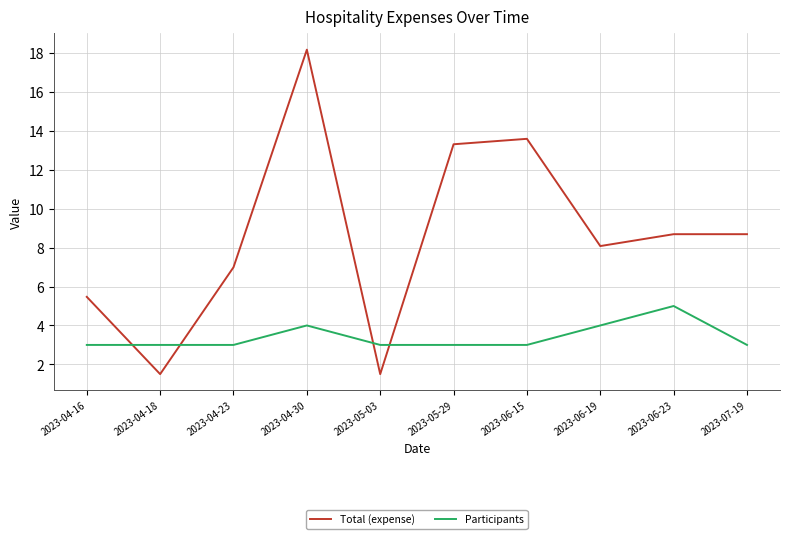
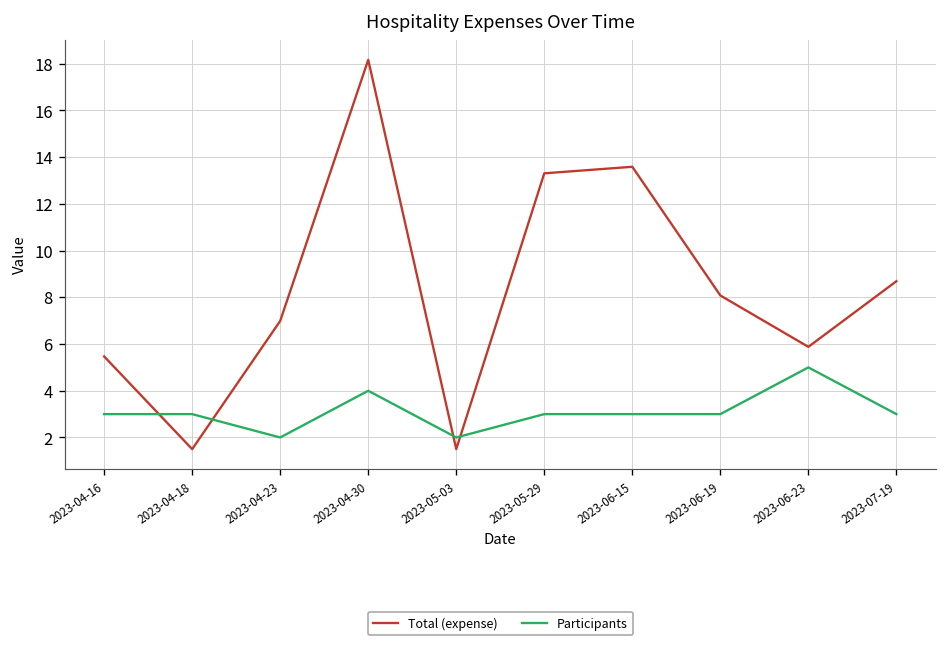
Participants, 2023-04-23: 3 -> 2
Participants, 2023-05-03: 3 -> 2
Participants, 2023-06-19: 4 -> 3
Total (expense), 2023-06-23: 8.7 -> 5.9
